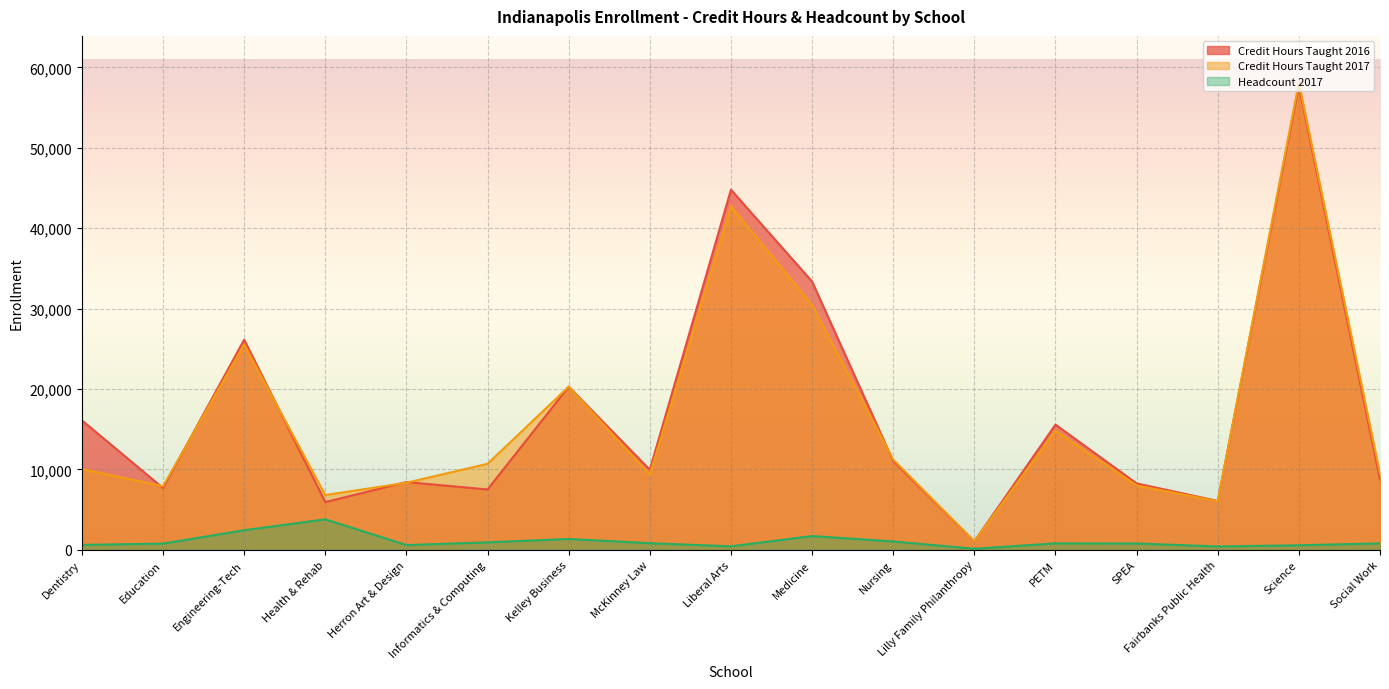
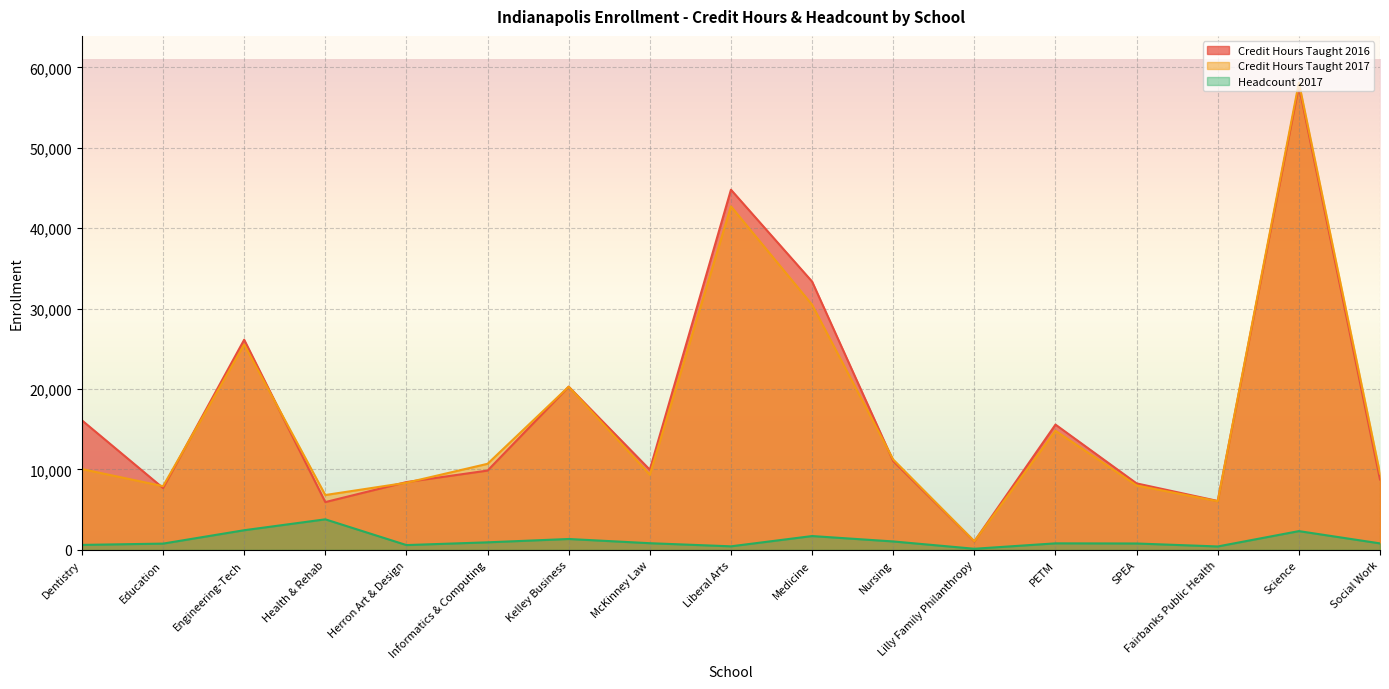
Credit Hours Taught 2016, Informatics & Computing: 8,000 -> 10,000
Headcount 2017, Science: 1,000 -> 2,000
